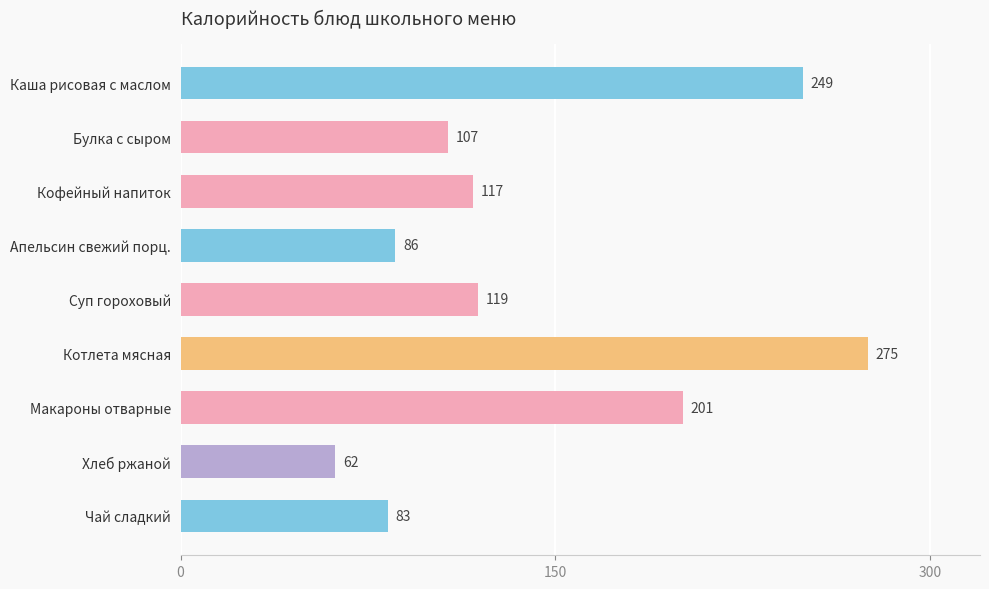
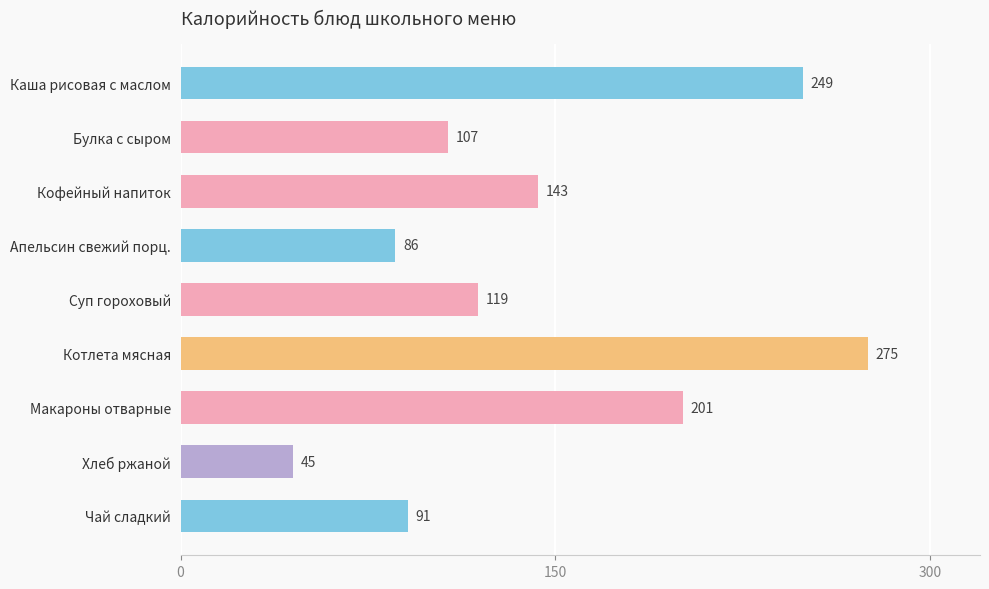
Кофейный напиток: 117 -> 143
Хлеб ржаной: 62 -> 45
Чай сладкий: 83 -> 91
